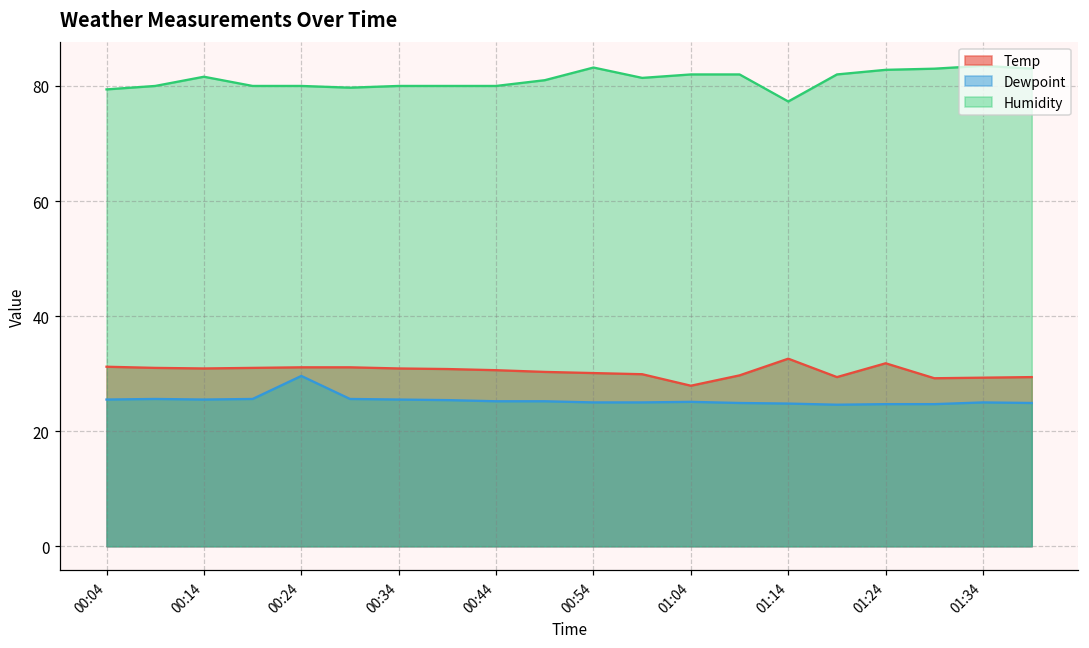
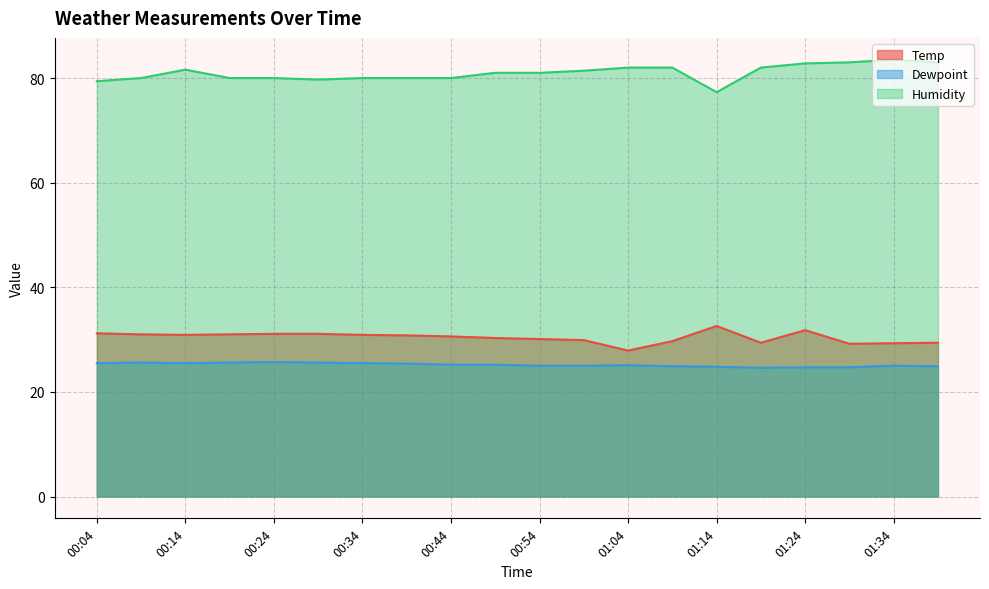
Dewpoint, 00:24: 30 -> 26
Humidity, 00:54: 83 -> 81
